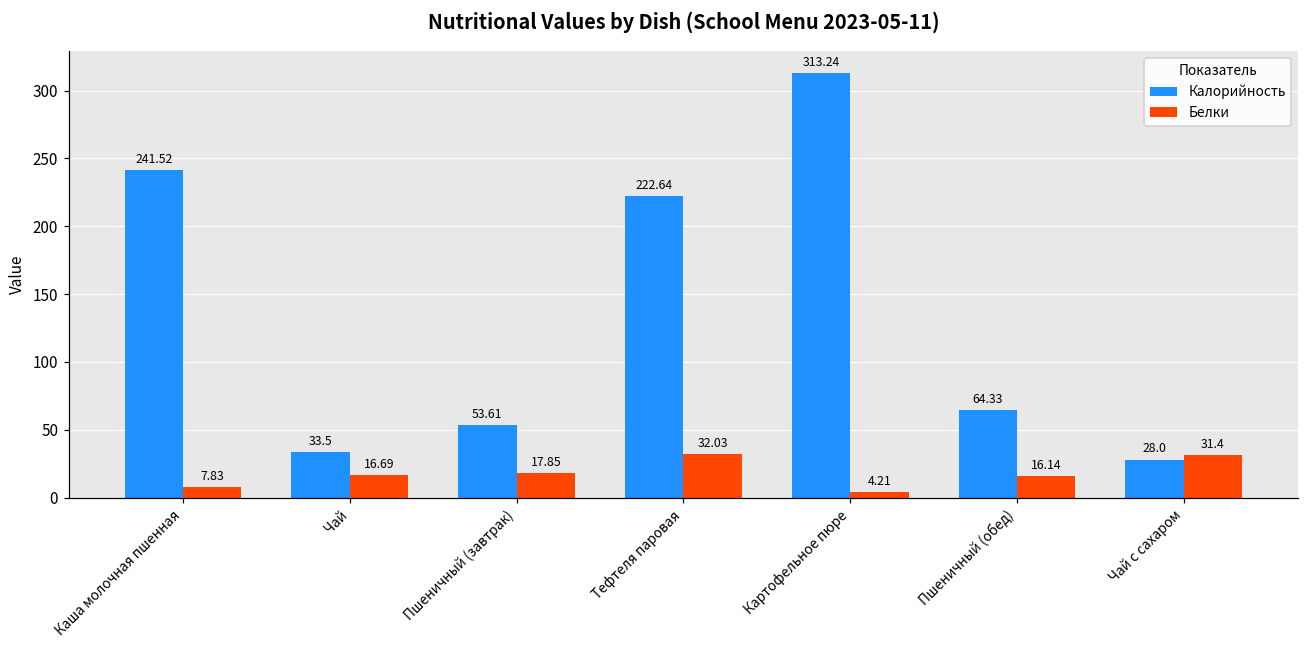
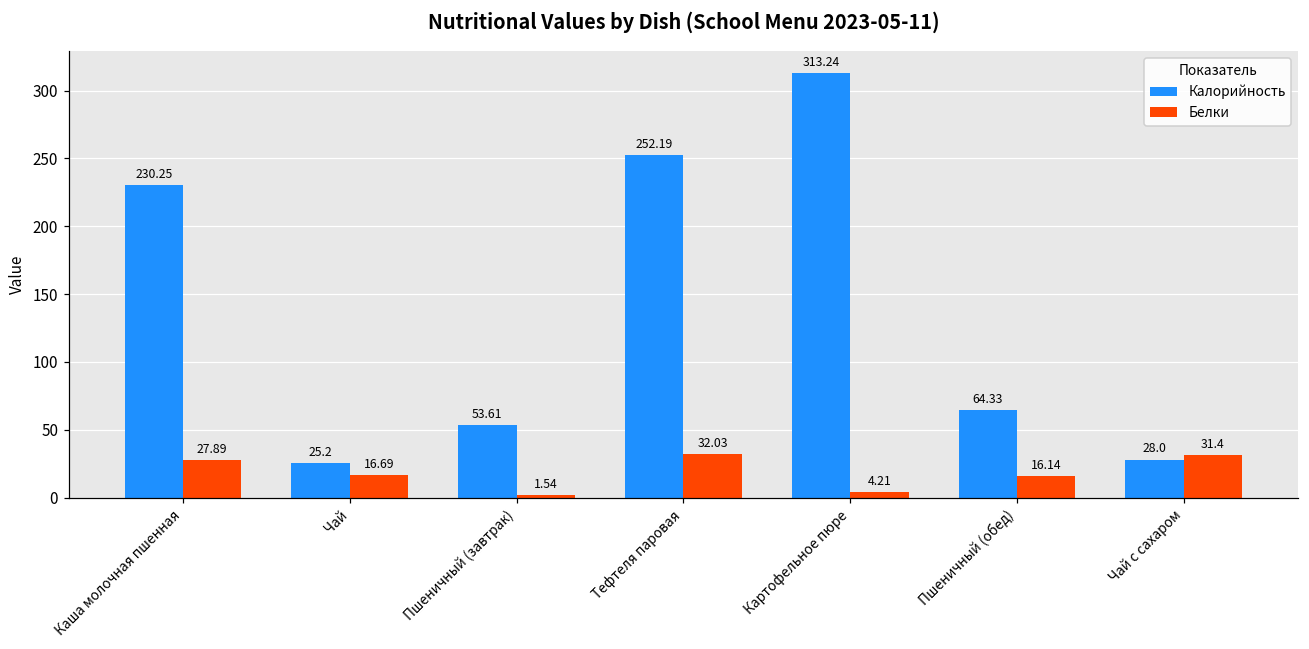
Калорийность, Каша молочная пшенная: 241.52 -> 230.25
Белки, Каша молочная пшенная: 7.83 -> 27.89
Калорийность, Чай: 33.5 -> 25.2
Белки, Пшеничный (завтрак): 17.85 -> 1.54
Калорийность, Тефтеля паровая: 222.64 -> 252.19
